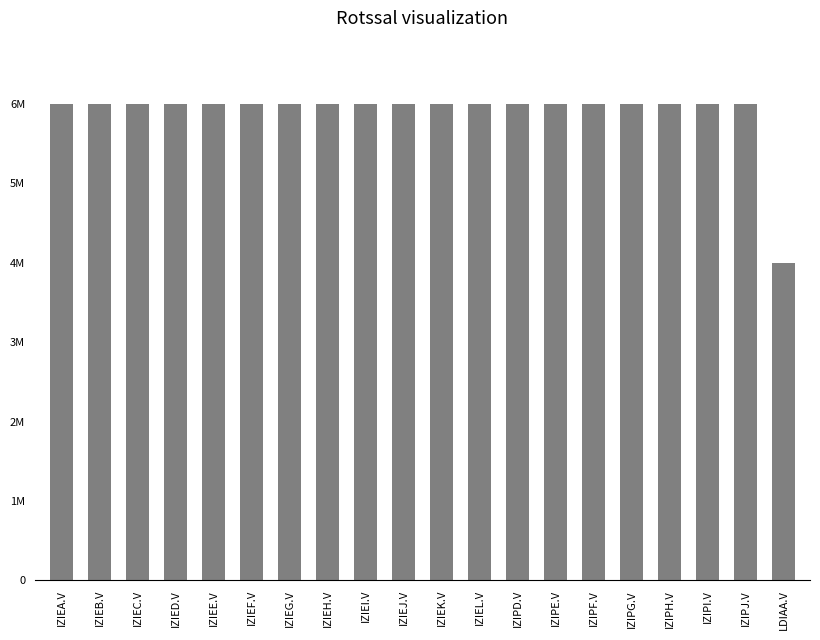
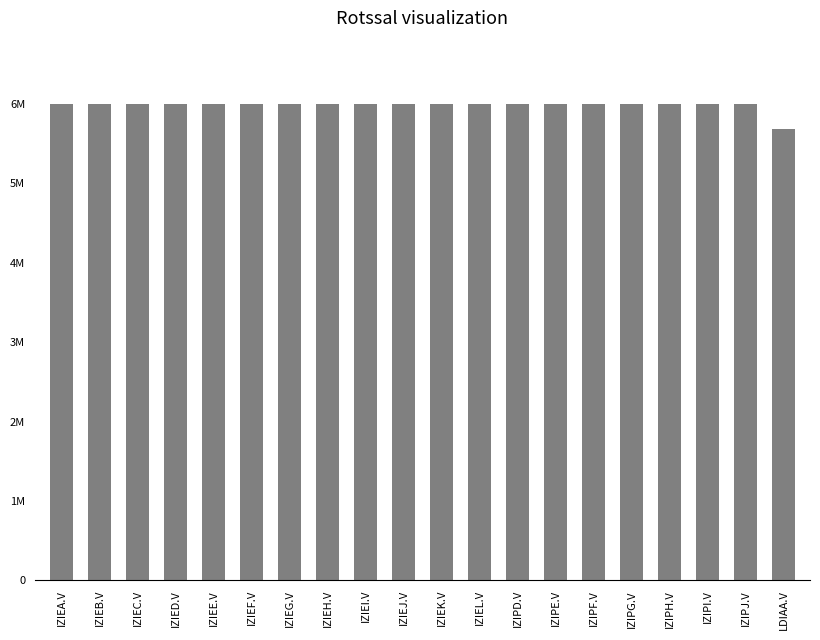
LDIAA.V: 4000000 -> 5700000
